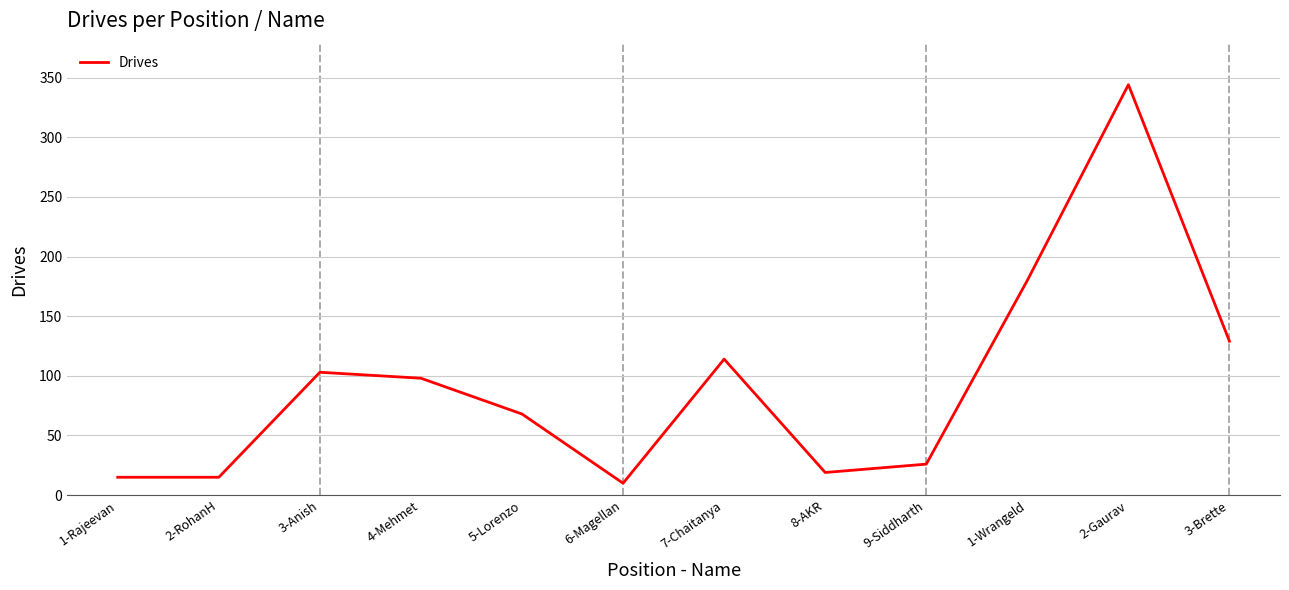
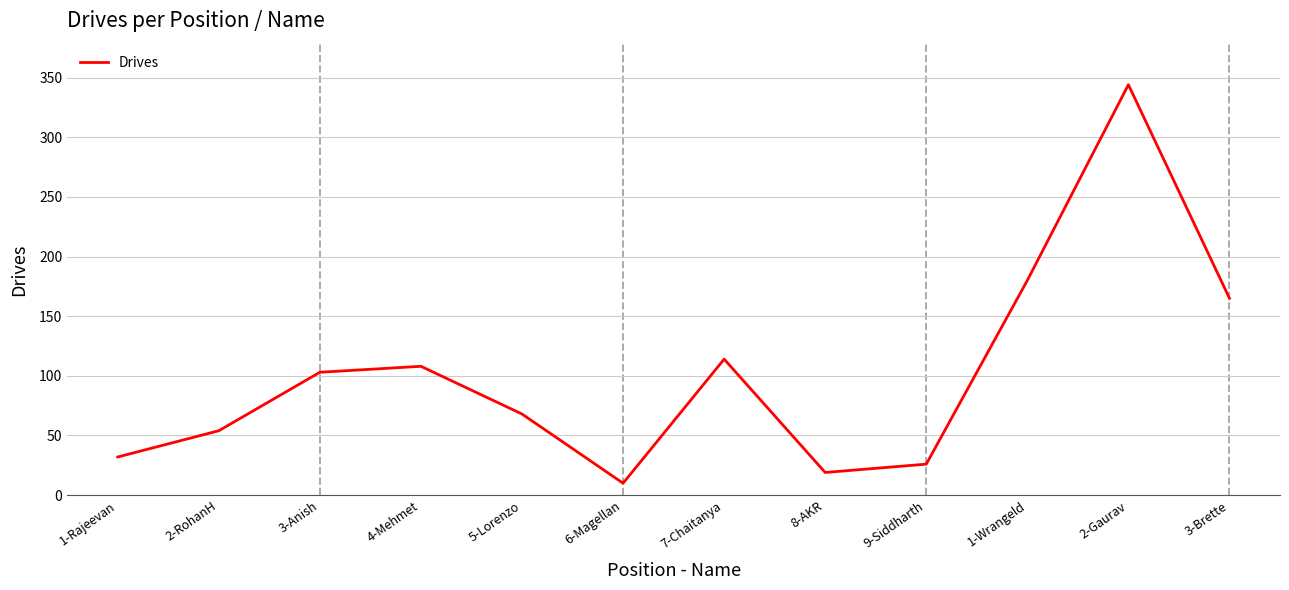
1-Rajeevan: 15 -> 32
2-RohanH: 15 -> 54
4-Mehmet: 98 -> 108
3-Brette: 129 -> 165
